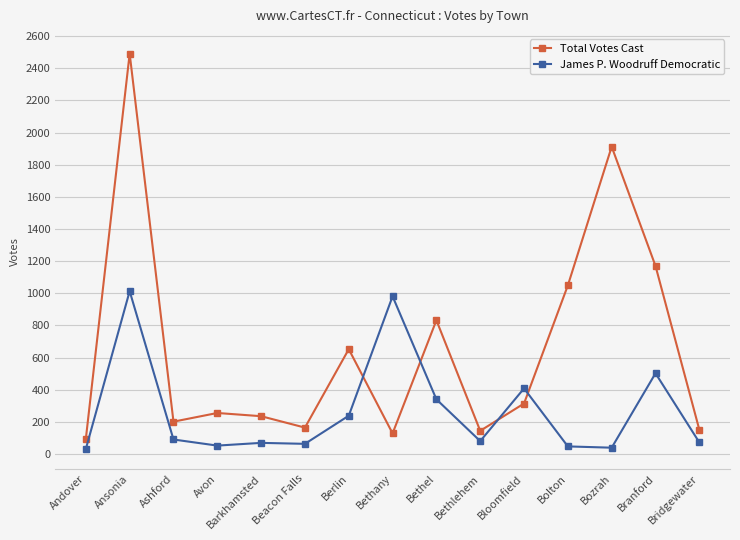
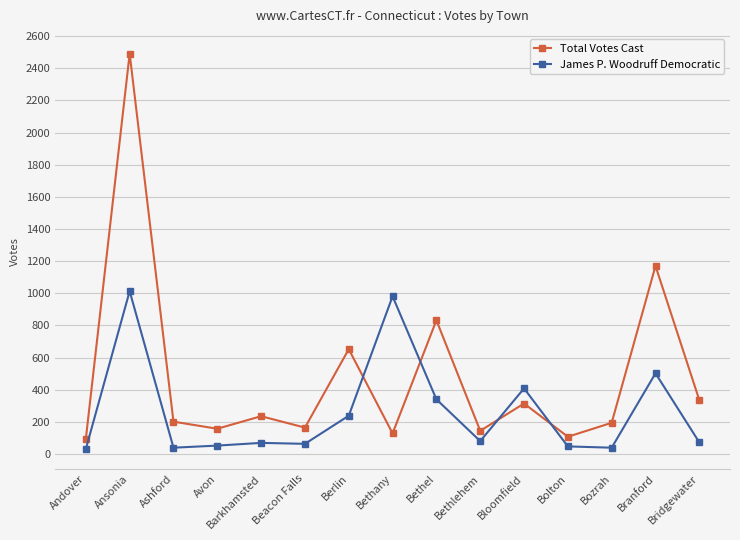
James P. Woodruff Democratic, Ashford: 90 -> 40
Total Votes Cast, Avon: 260 -> 160
Total Votes Cast, Bolton: 1050 -> 110
Total Votes Cast, Bozrah: 1910 -> 190
Total Votes Cast, Bridgewater: 150 -> 340
